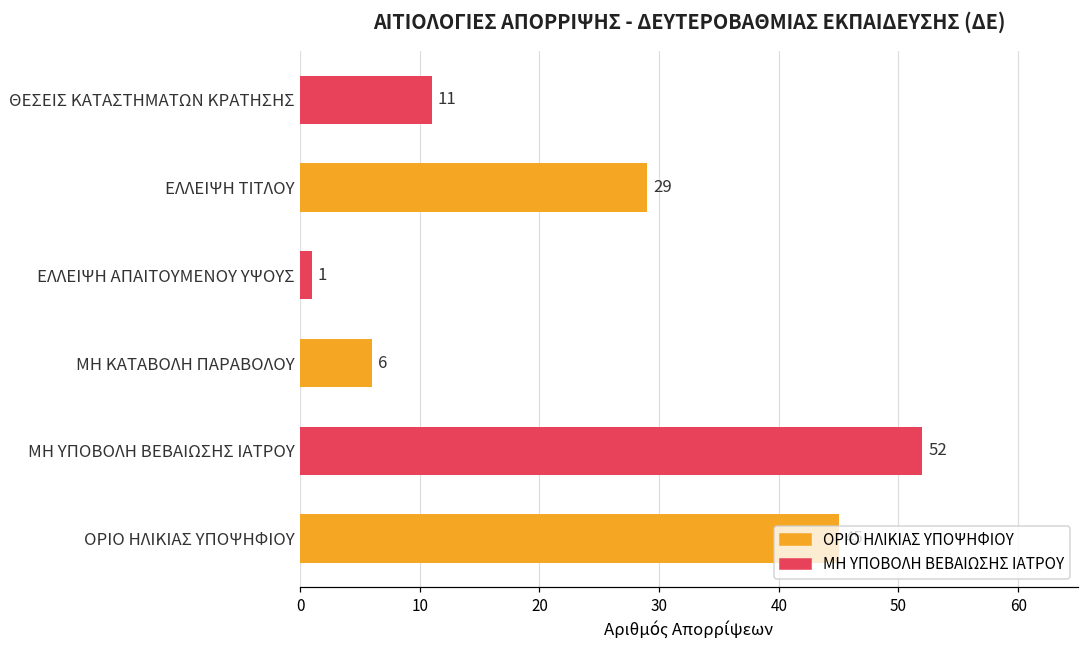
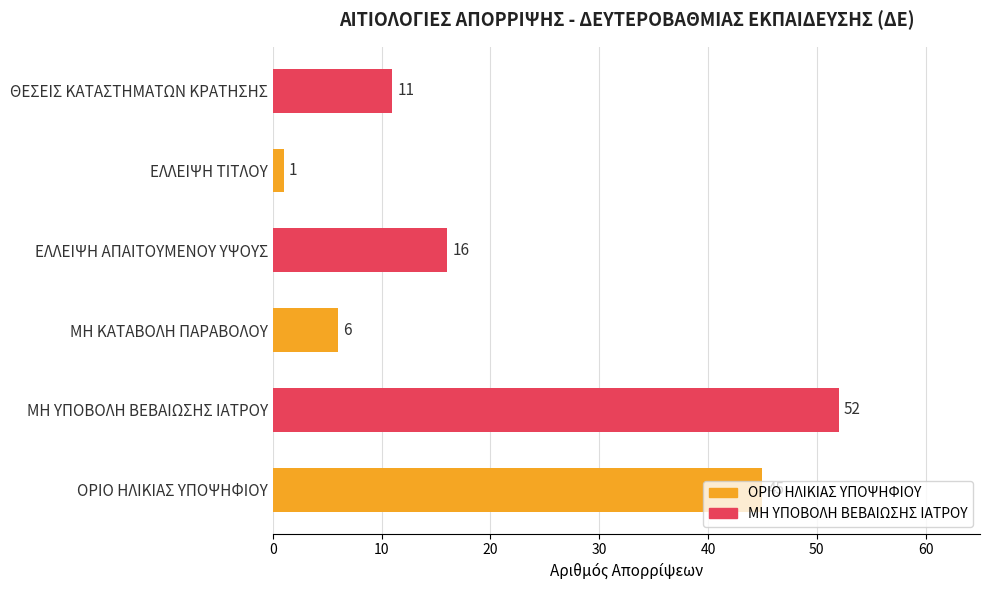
ΕΛΛΕΙΨΗ ΤΙΤΛΟΥ: 29 -> 1
ΕΛΛΕΙΨΗ ΑΠΑΙΤΟΥΜΕΝΟΥ ΥΨΟΥΣ: 1 -> 16
